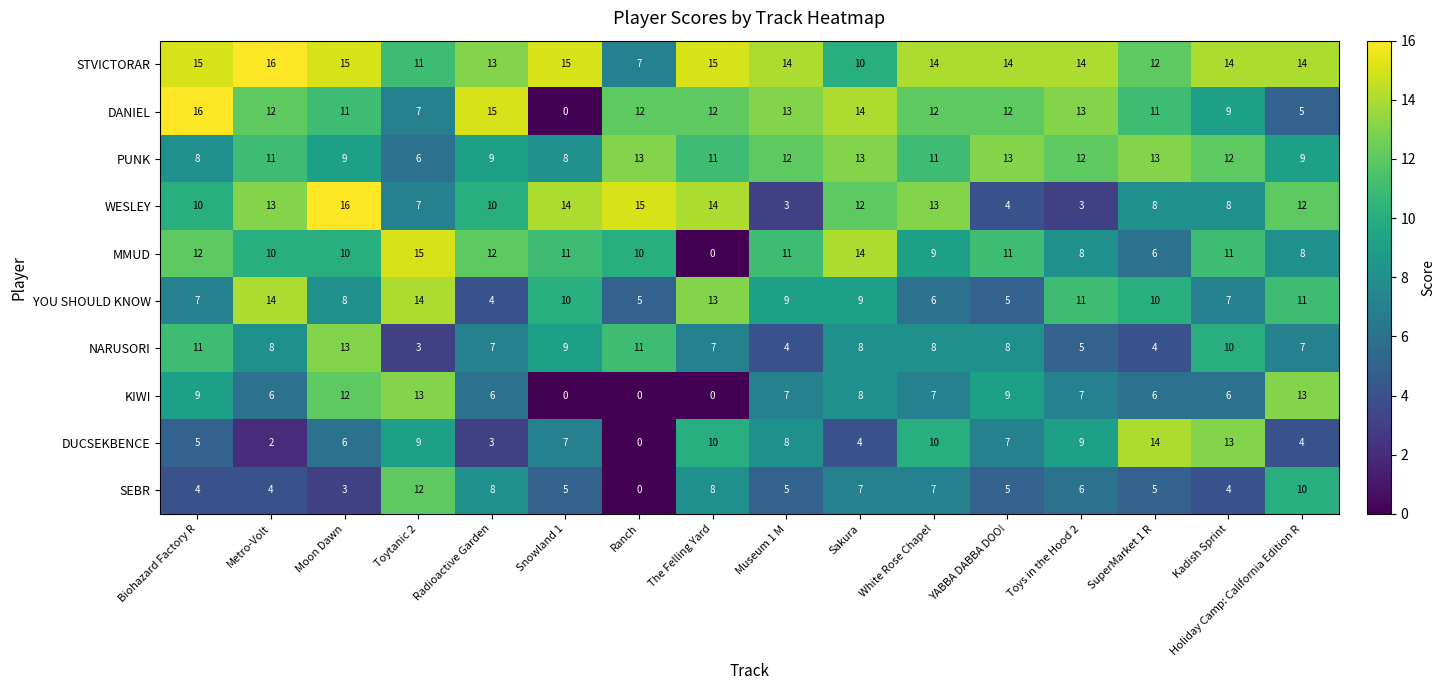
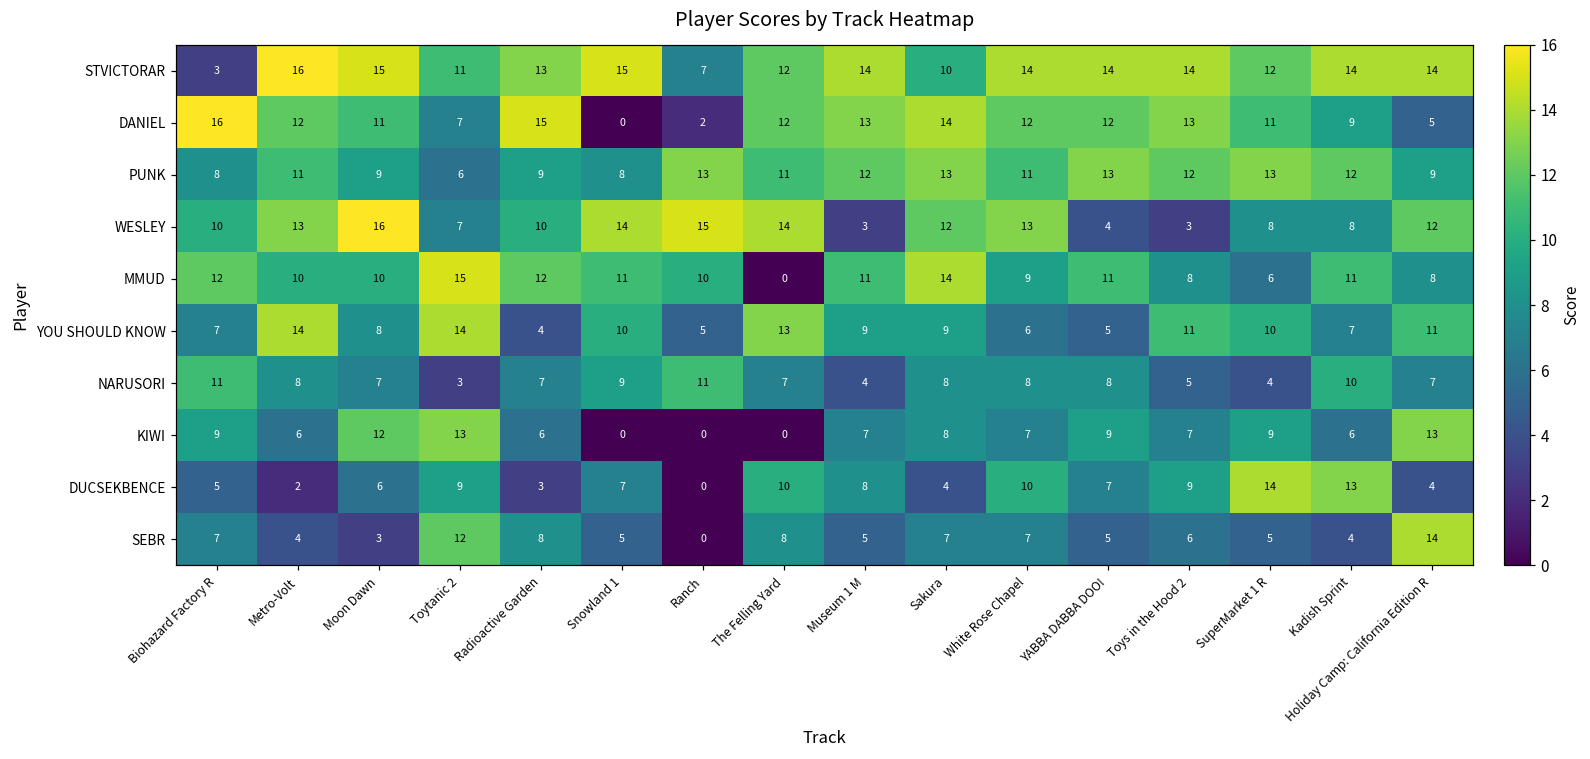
STVICTORAR, Biohazard Factory R: 15 -> 3
STVICTORAR, The Felling Yard: 15 -> 12
DANIEL, Ranch: 12 -> 2
NARUSORI, Moon Dawn: 13 -> 7
KIWI, SuperMarket 1 R: 6 -> 9
SEBR, Biohazard Factory R: 4 -> 7
SEBR, Holiday Camp: California Edition R: 10 -> 14
